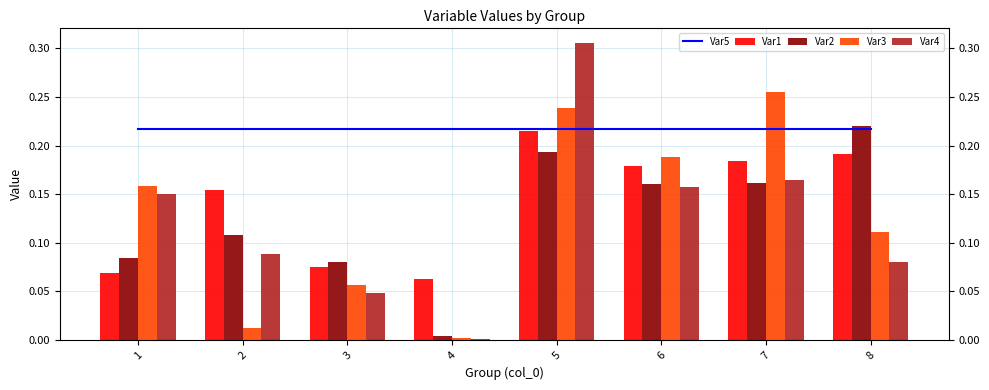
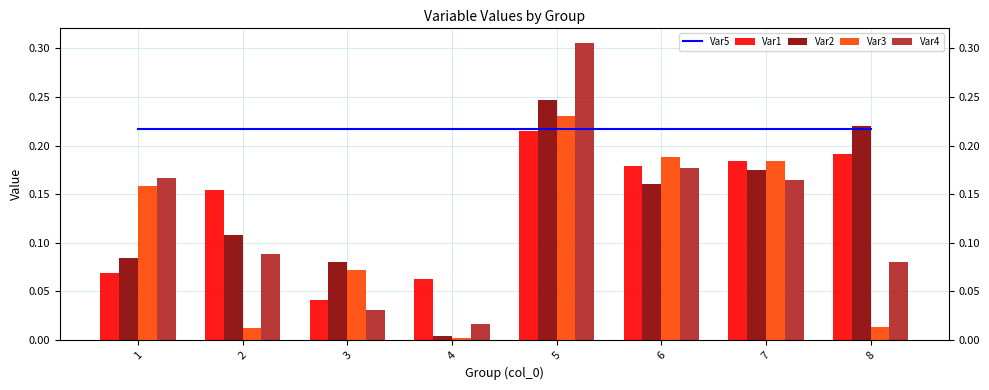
Var4, 1: 0.15 -> 0.17
Var1, 3: 0.08 -> 0.04
Var3, 3: 0.06 -> 0.07
Var4, 3: 0.05 -> 0.03
Var4, 4: 0.00 -> 0.02
Var2, 5: 0.19 -> 0.25
Var3, 5: 0.24 -> 0.23
Var4, 6: 0.16 -> 0.18
Var2, 7: 0.16 -> 0.18
Var3, 7: 0.25 -> 0.18
Var3, 8: 0.11 -> 0.01
